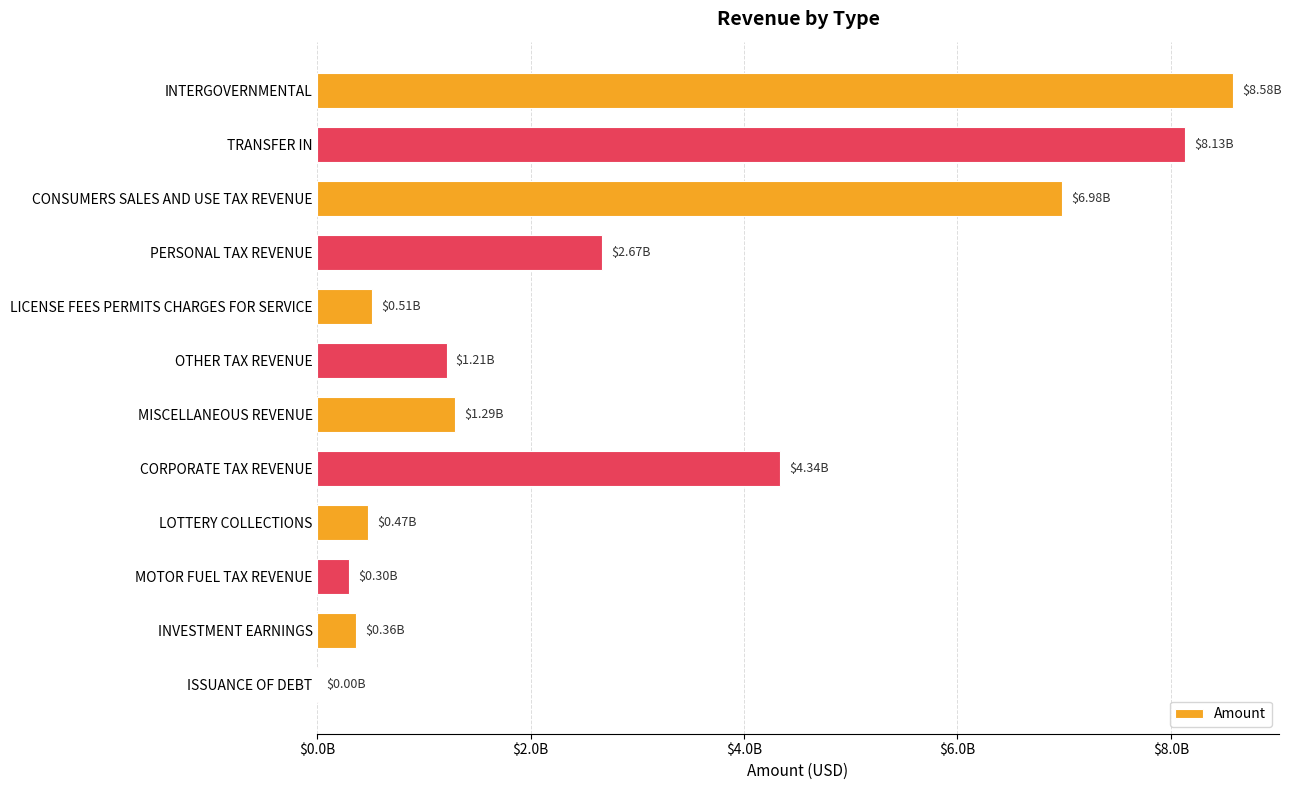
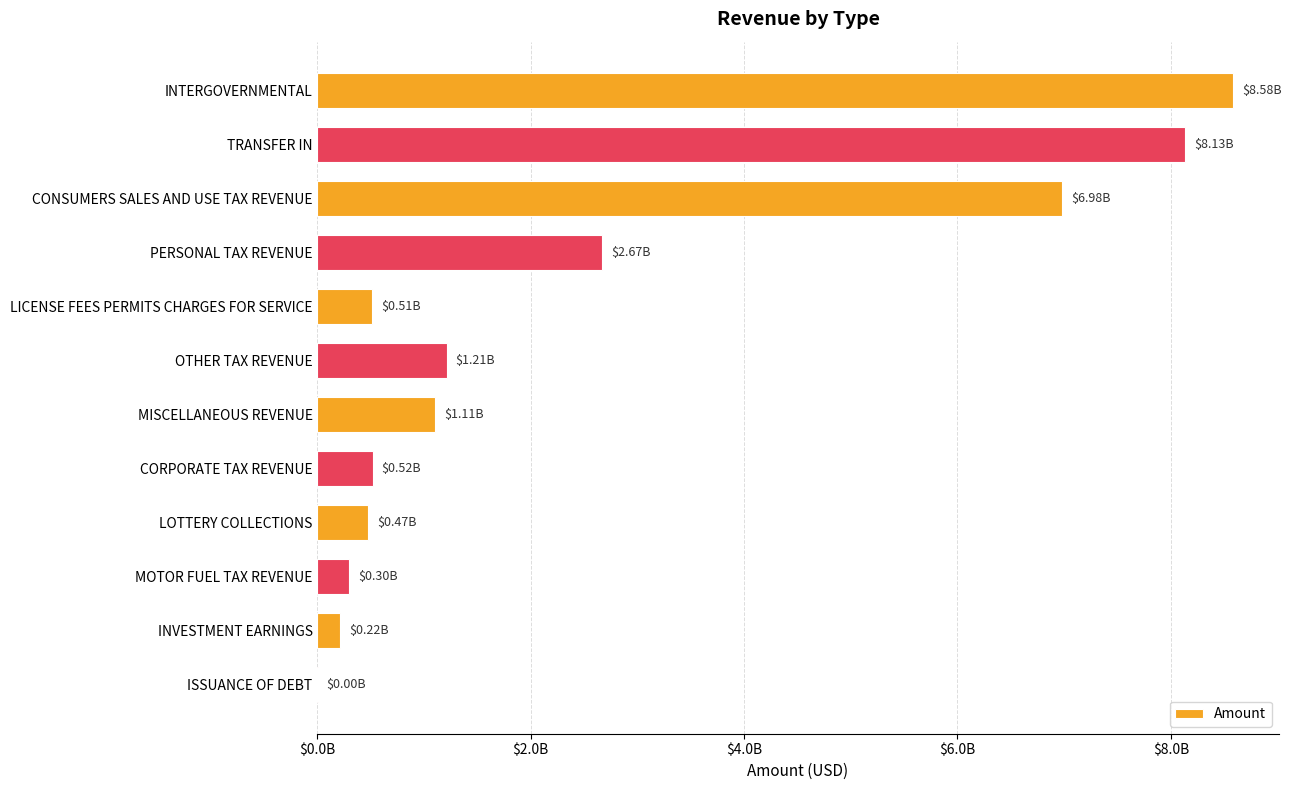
MISCELLANEOUS REVENUE: $1.29B -> $1.11B
CORPORATE TAX REVENUE: $4.34B -> $0.52B
INVESTMENT EARNINGS: $0.36B -> $0.22B
